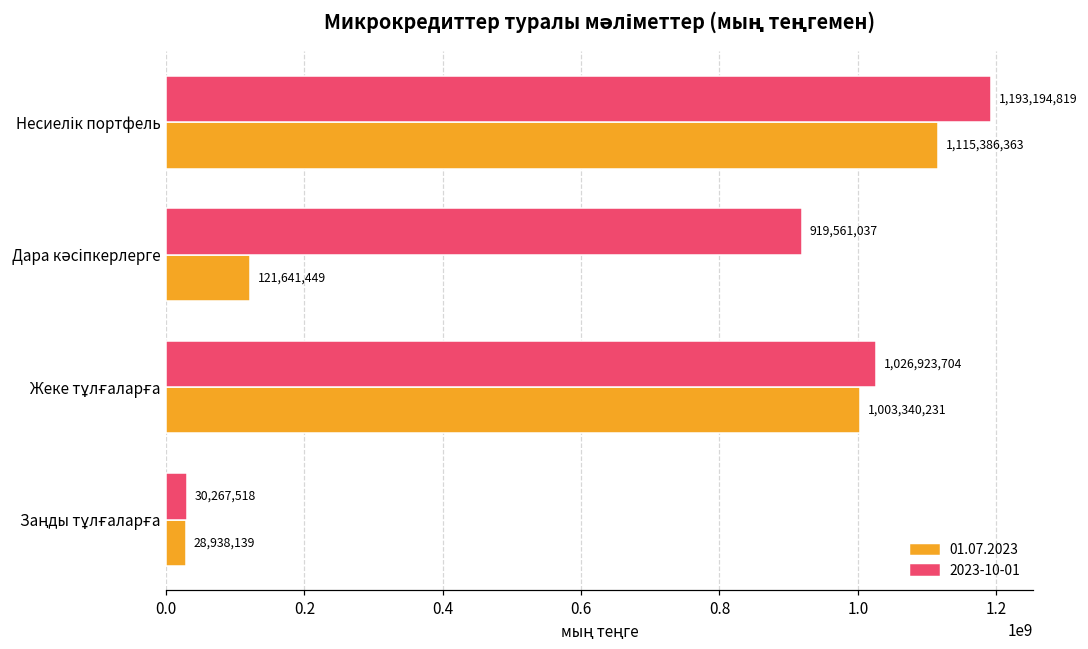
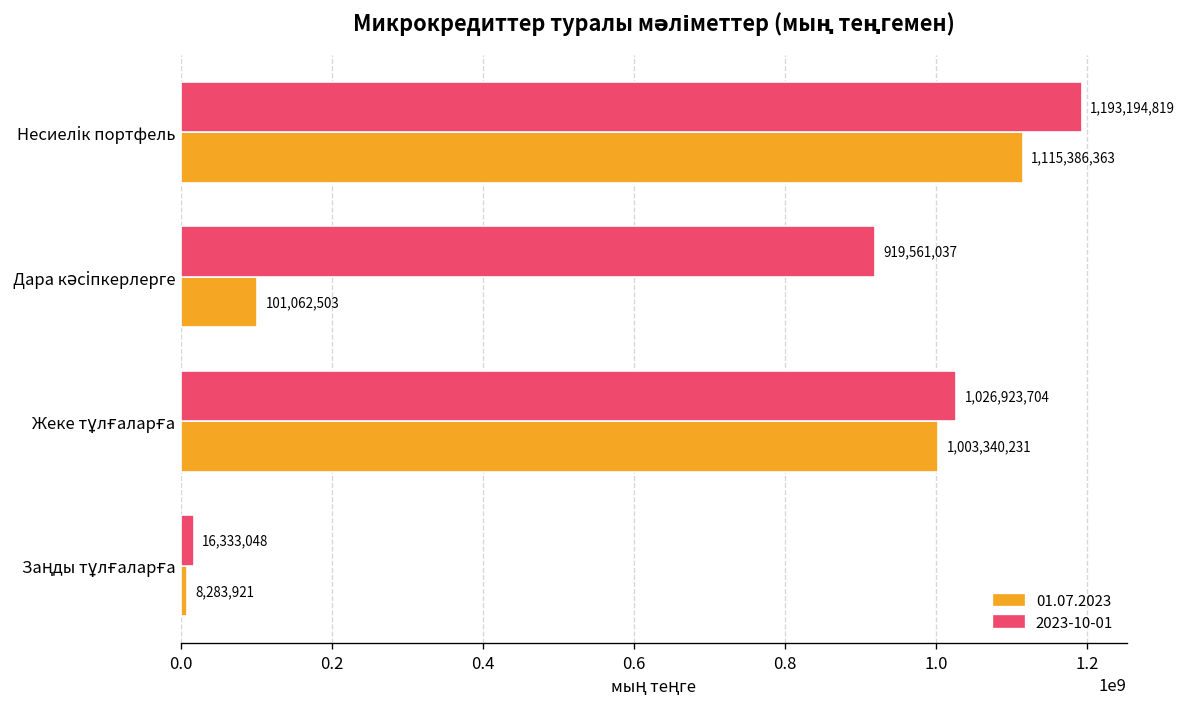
01.07.2023, Дара кәсіпкерлерге: 121,641,449 -> 101,062,503
2023-10-01, Заңды тұлғаларға: 30,267,518 -> 16,333,048
01.07.2023, Заңды тұлғаларға: 28,938,139 -> 8,283,921
